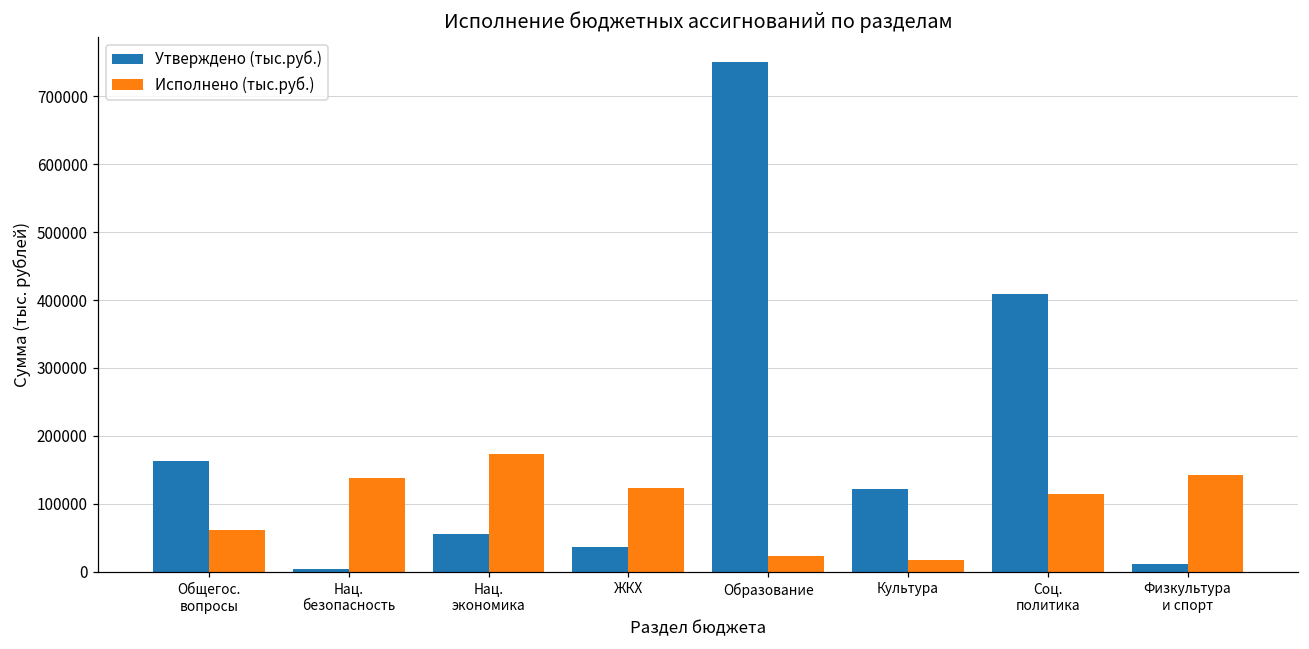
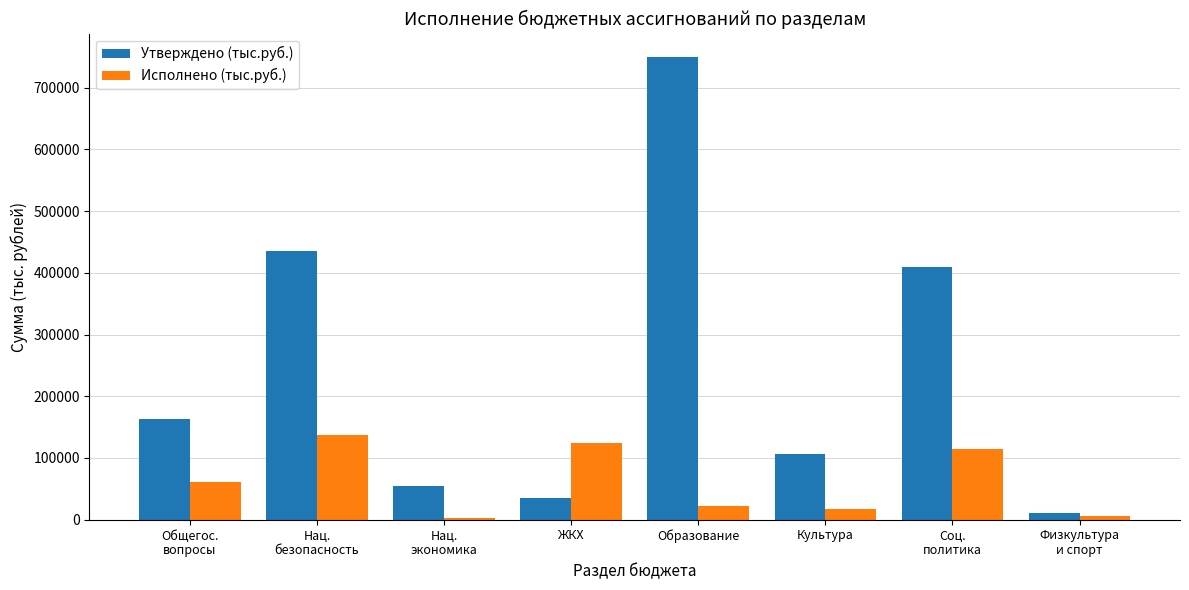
Утверждено (тыс.руб.), Нац. безопасность: 0 -> 440000
Исполнено (тыс.руб.), Нац. экономика: 170000 -> 0
Утверждено (тыс.руб.), Культура: 120000 -> 110000
Исполнено (тыс.руб.), Физкультура и спорт: 140000 -> 10000
